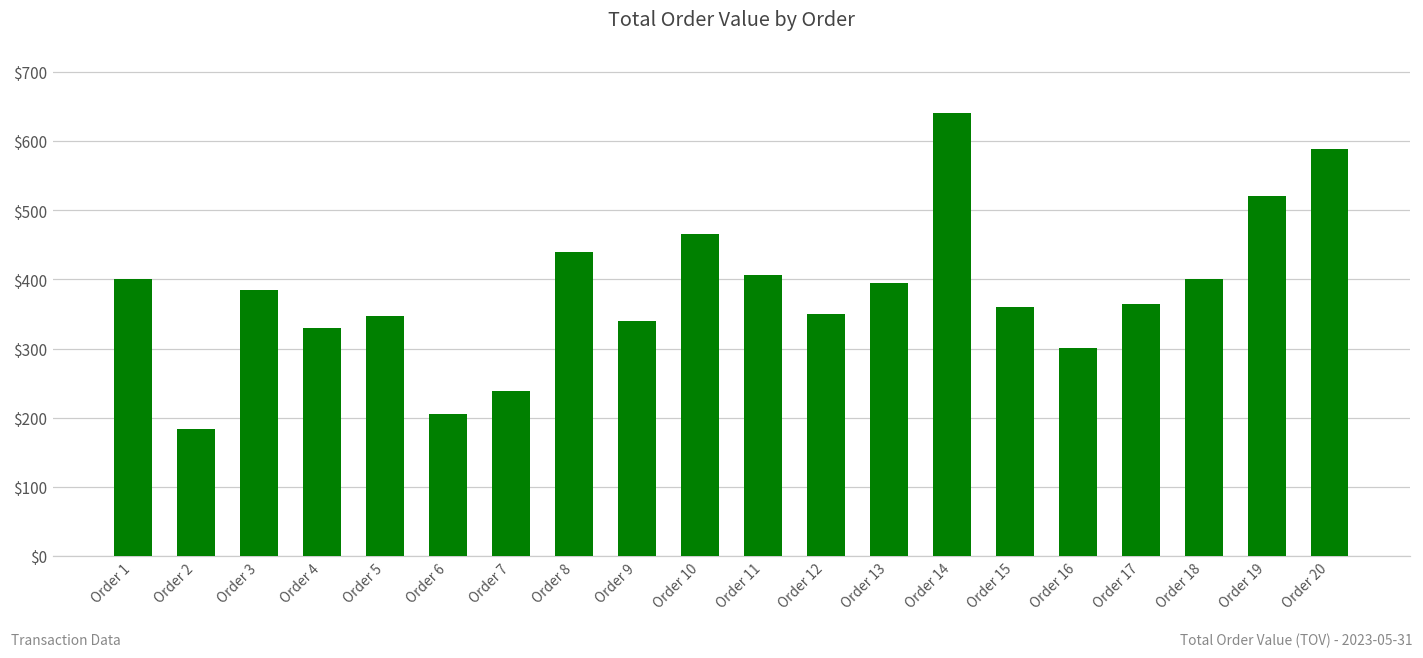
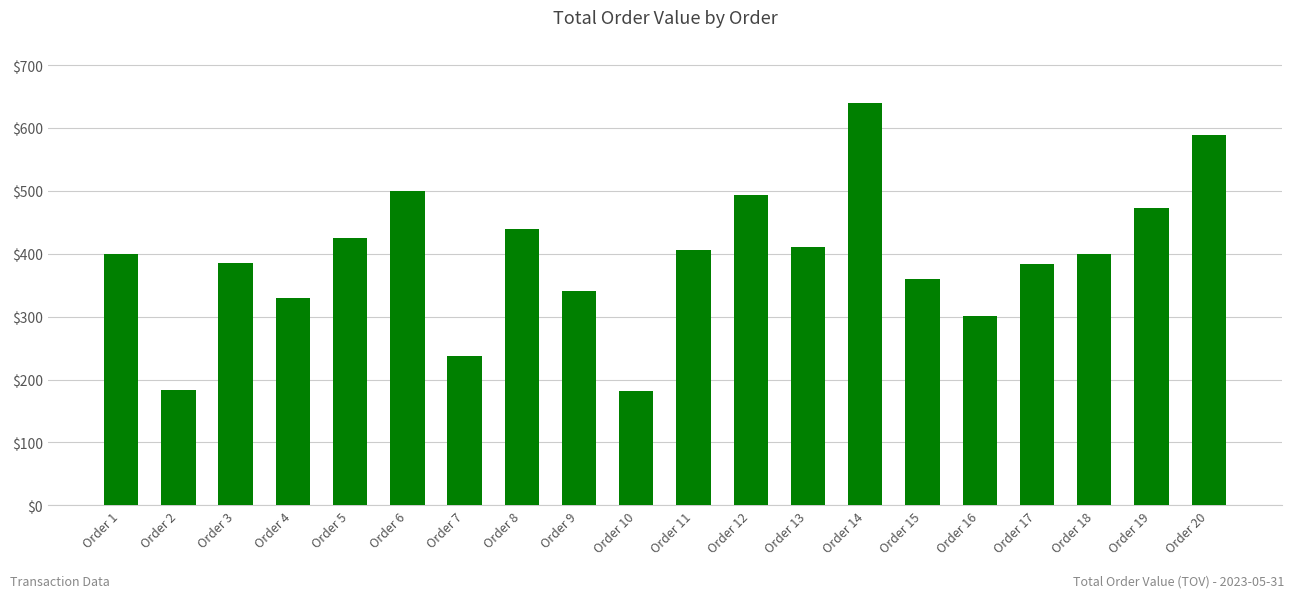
Order 5: $350 -> $430
Order 6: $210 -> $500
Order 10: $470 -> $180
Order 12: $350 -> $490
Order 13: $400 -> $410
Order 17: $370 -> $380
Order 19: $520 -> $470
